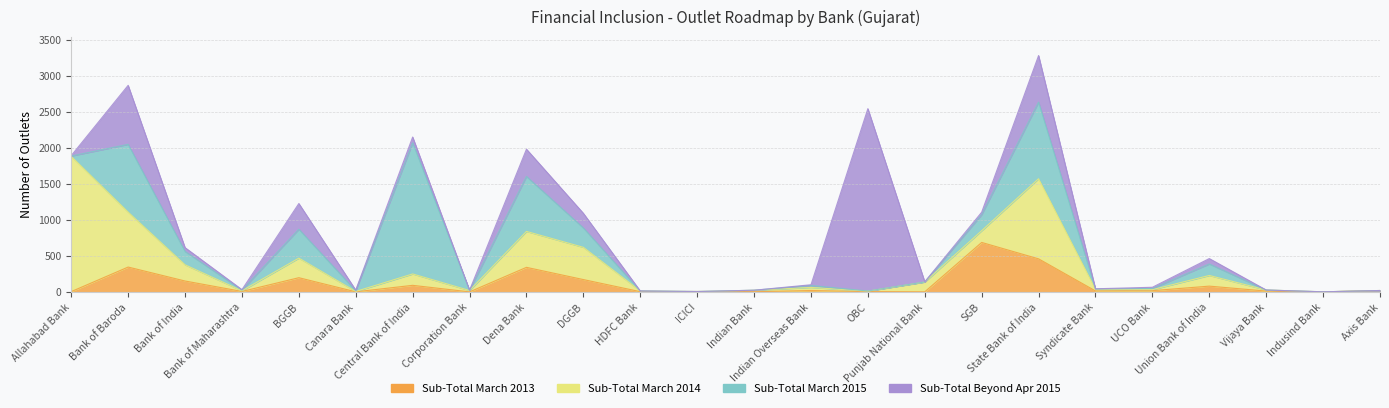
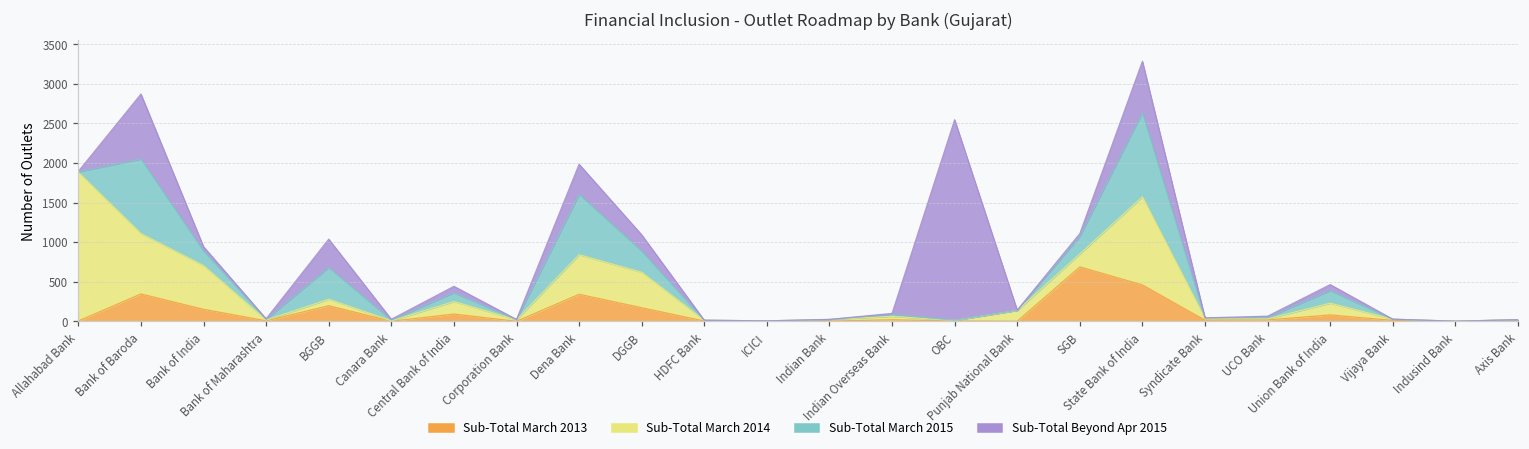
Sub-Total March 2014, Bank of India: 200 -> 600
Sub-Total March 2014, BGGB: 300 -> 100
Sub-Total March 2015, Central Bank of India: 1800 -> 100
